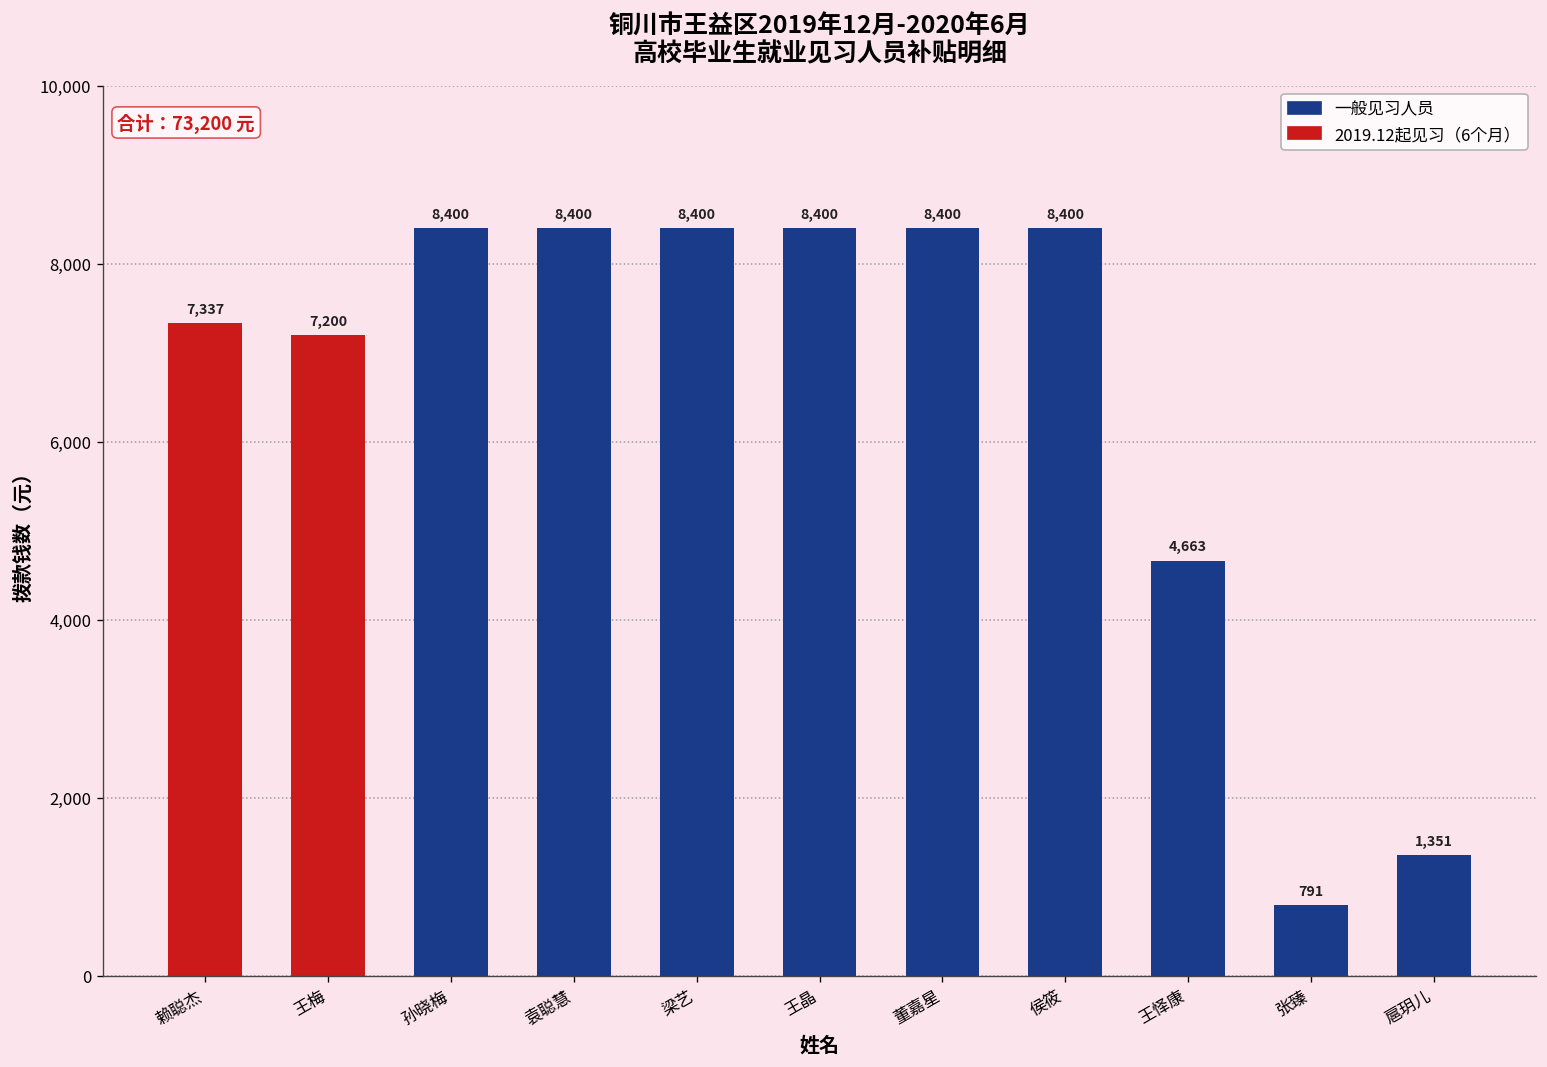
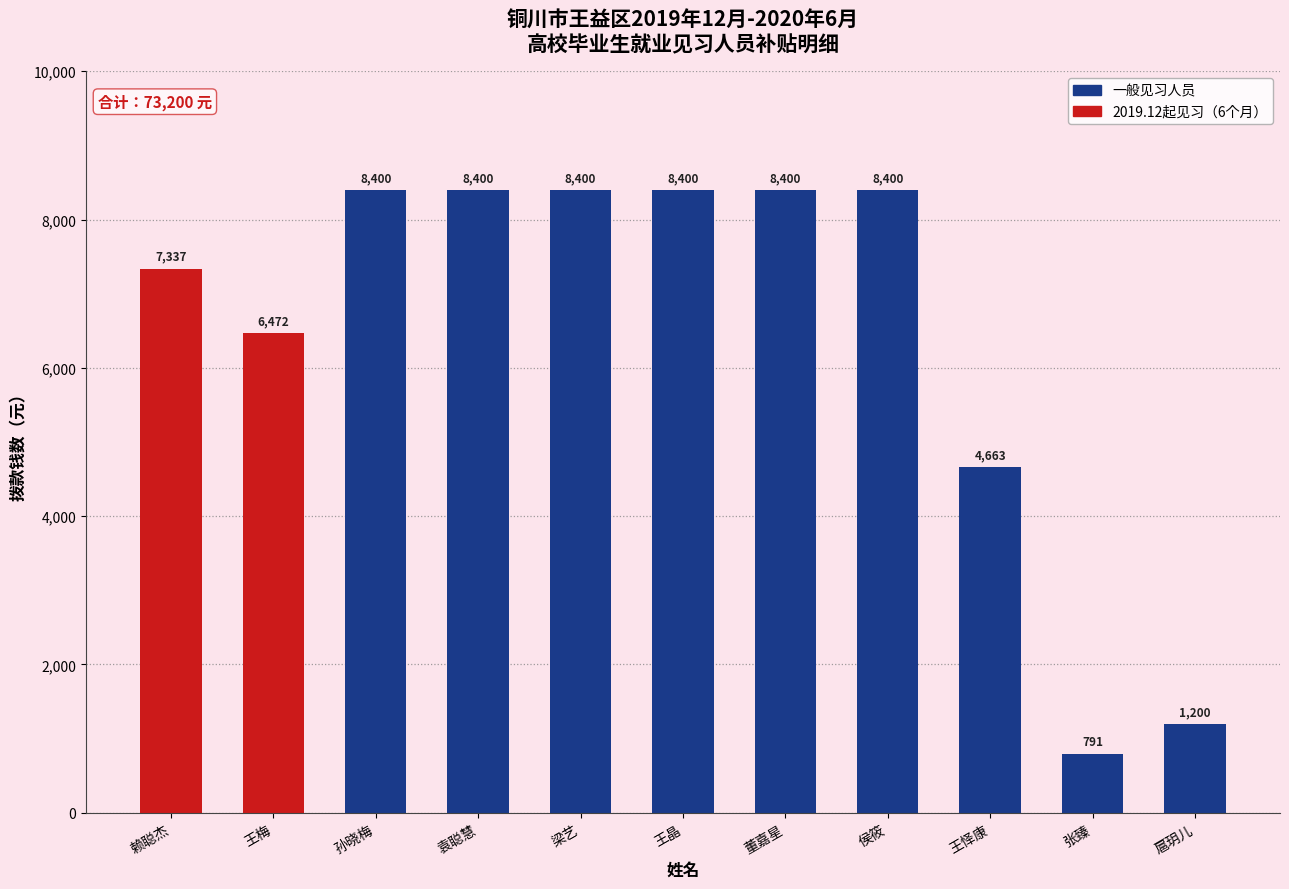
王梅: 7,200 -> 6,472
扈玥儿: 1,351 -> 1,200
